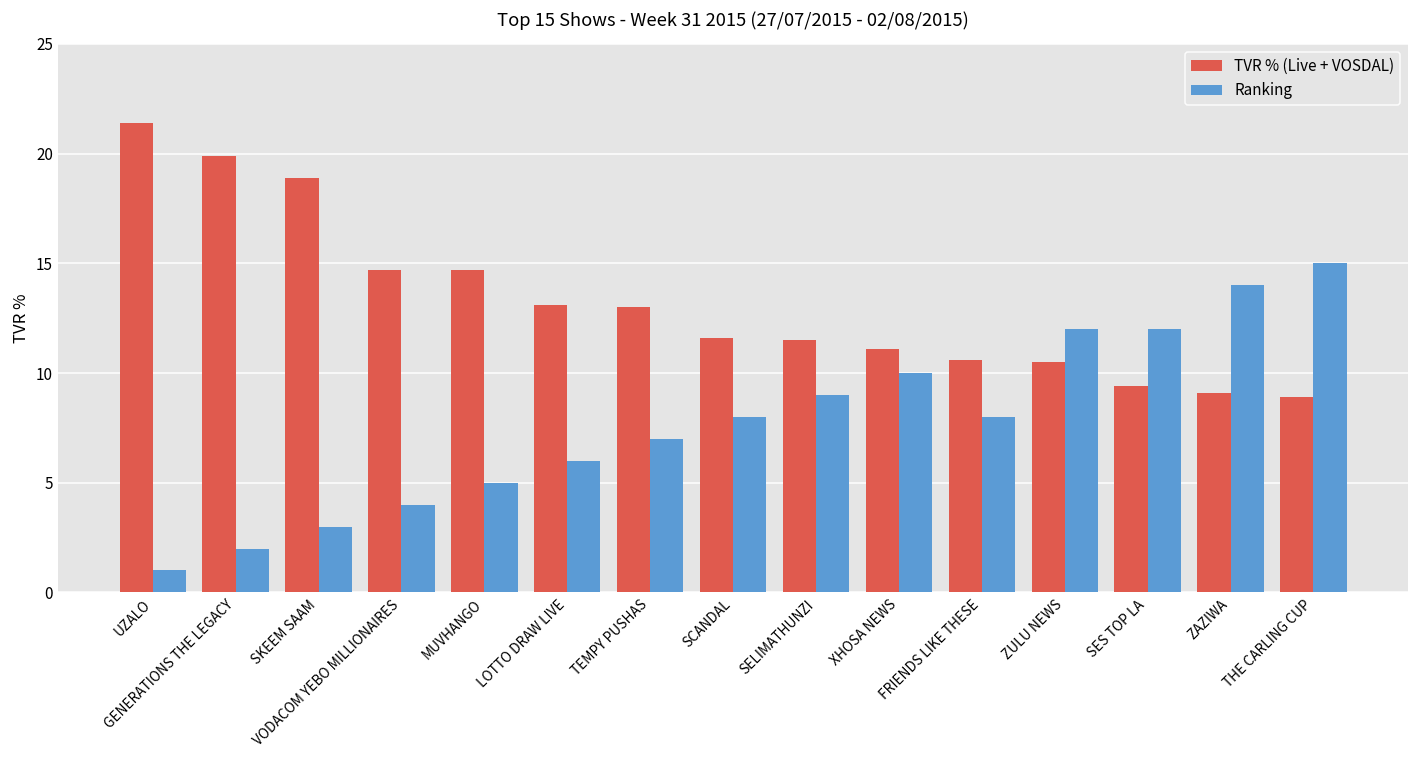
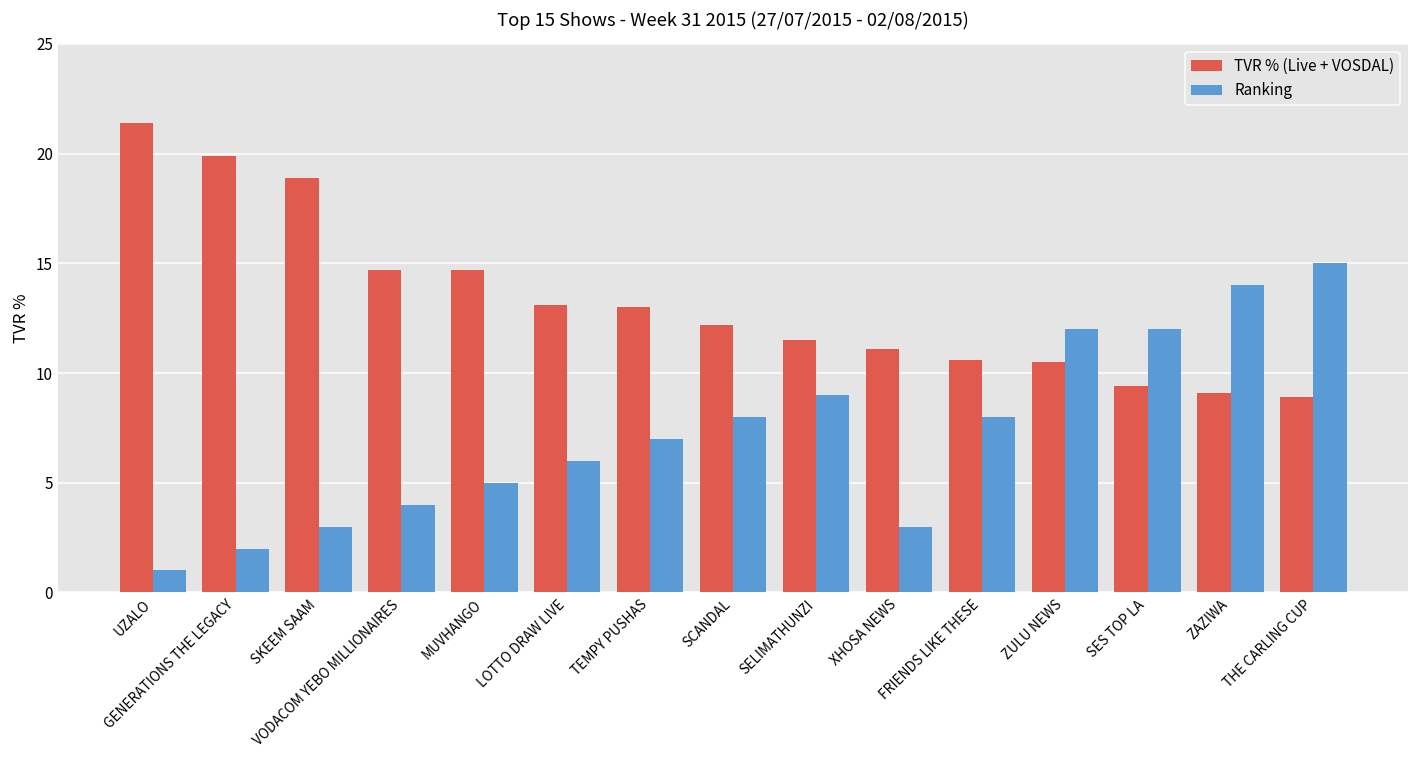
TVR % (Live + VOSDAL), SCANDAL: 11.6 -> 12.2
Ranking, XHOSA NEWS: 10 -> 3
